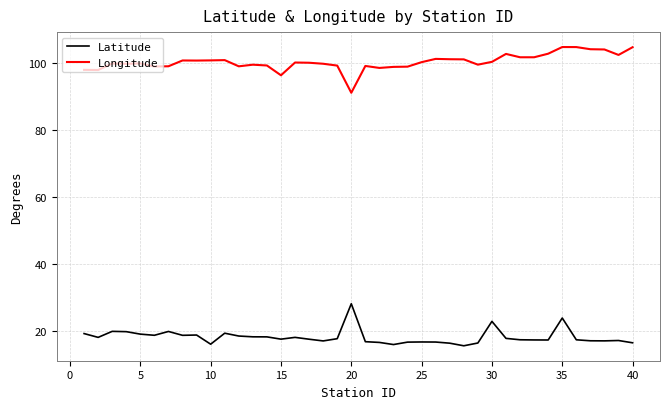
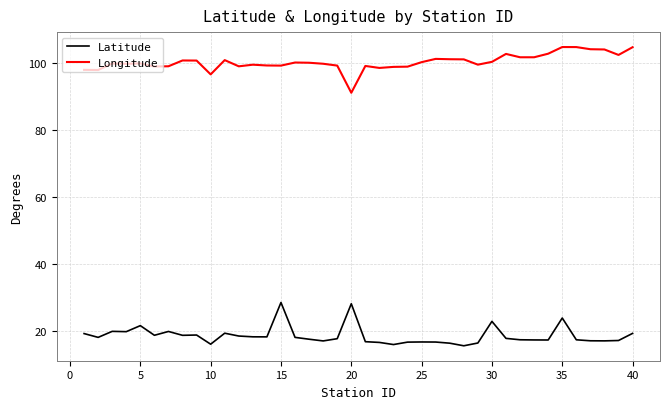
Latitude, 5: 19 -> 22
Longitude, 10: 101 -> 97
Latitude, 15: 18 -> 29
Longitude, 15: 96 -> 99
Latitude, 40: 17 -> 19
